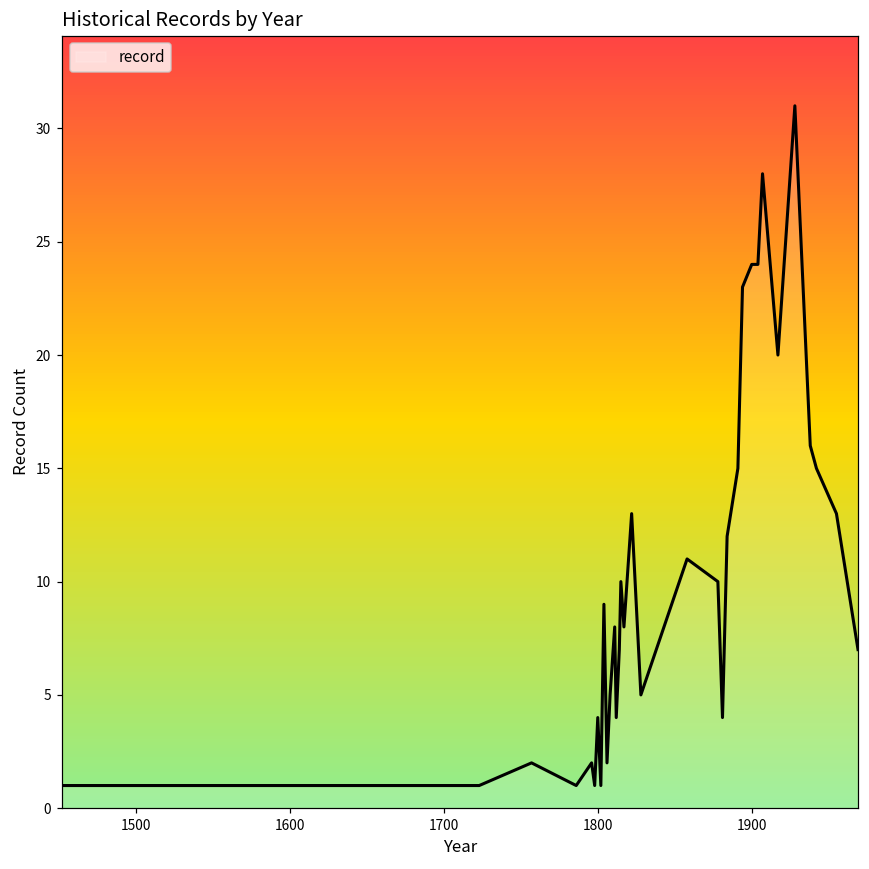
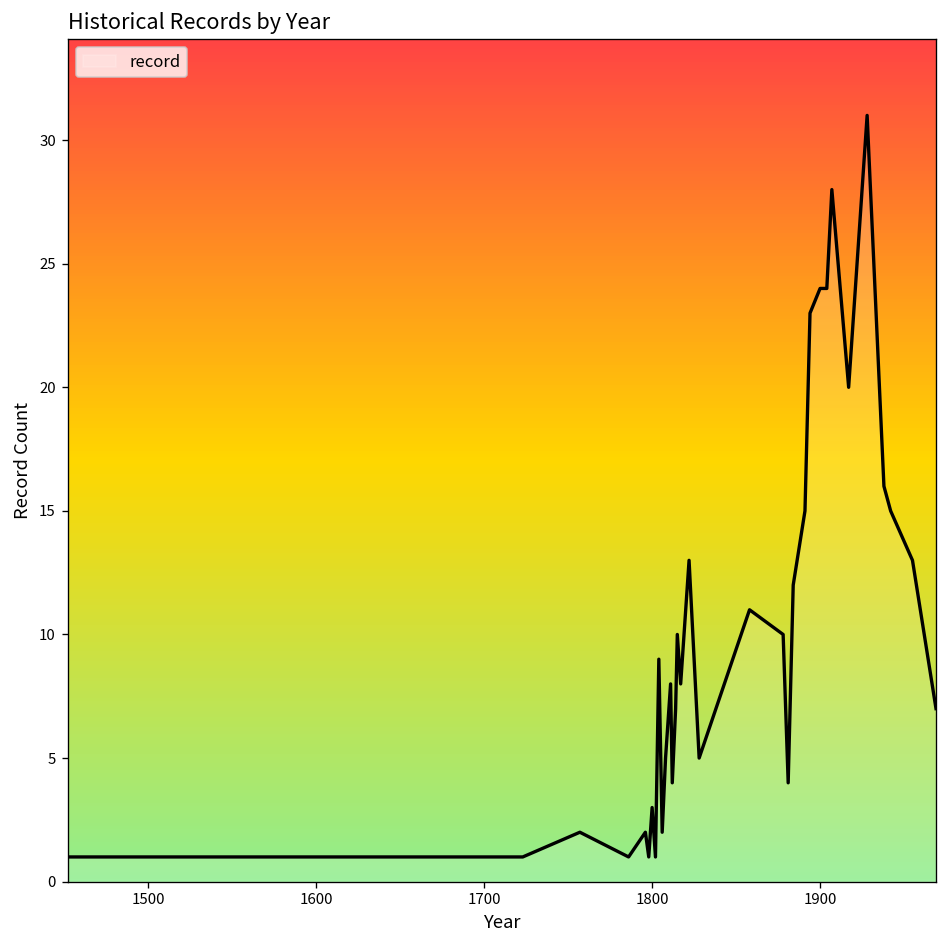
1800: 4 -> 3
